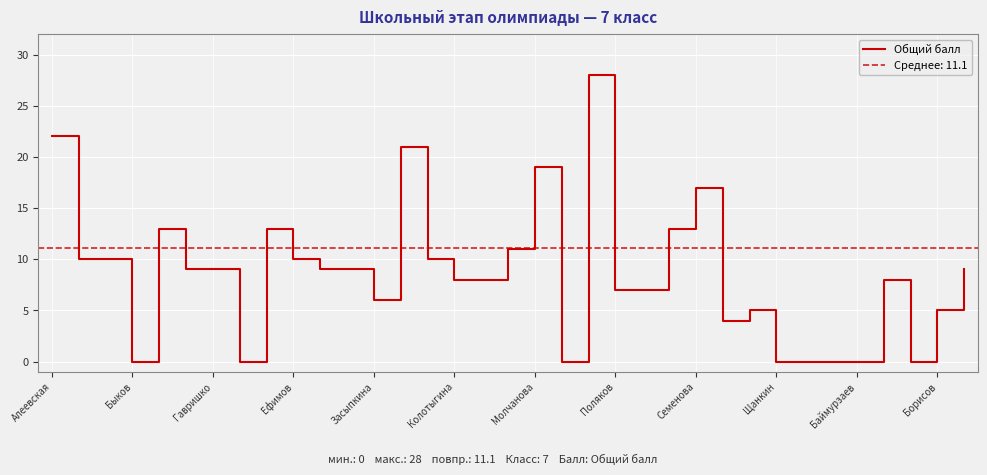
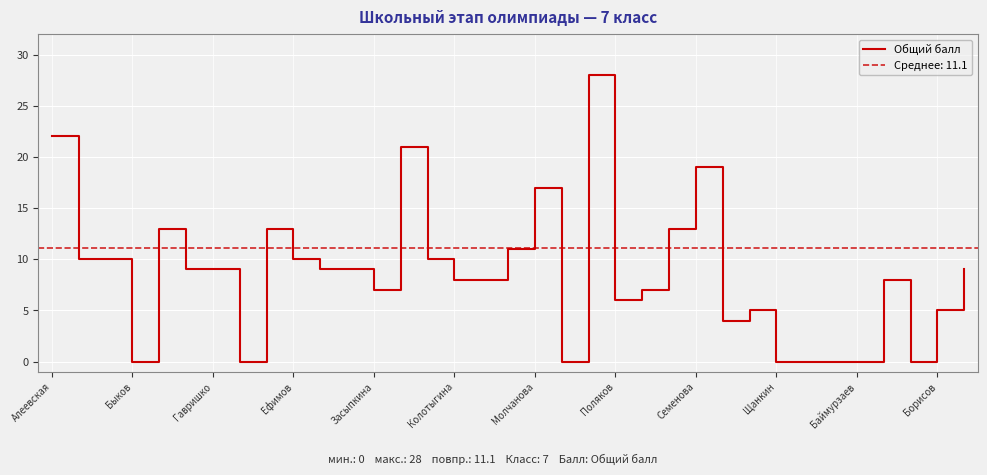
Засыпкина: 6 -> 7
Молчанова: 19 -> 17
Поляков: 7 -> 6
Семенова: 17 -> 19
